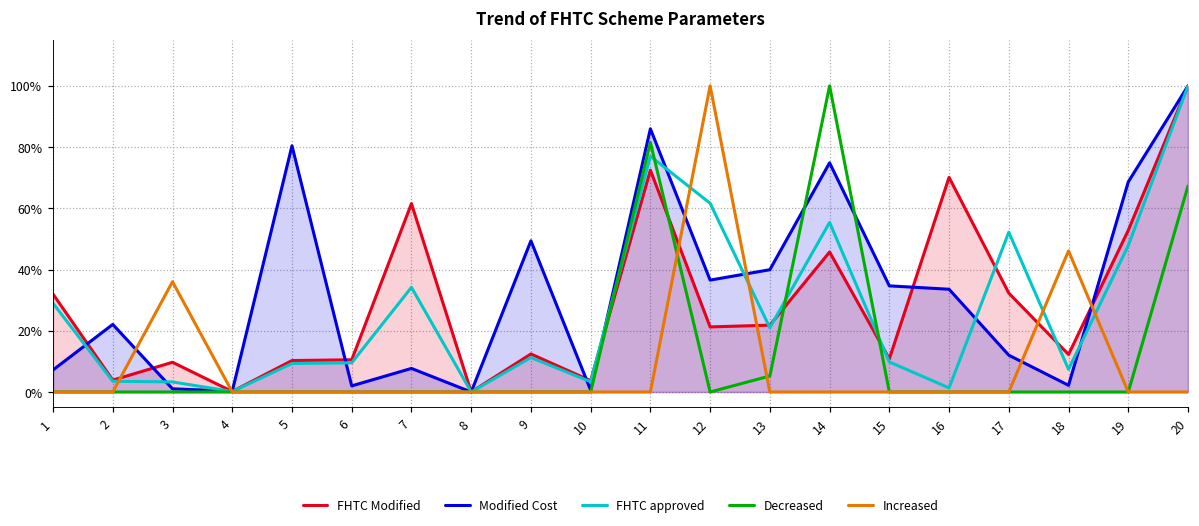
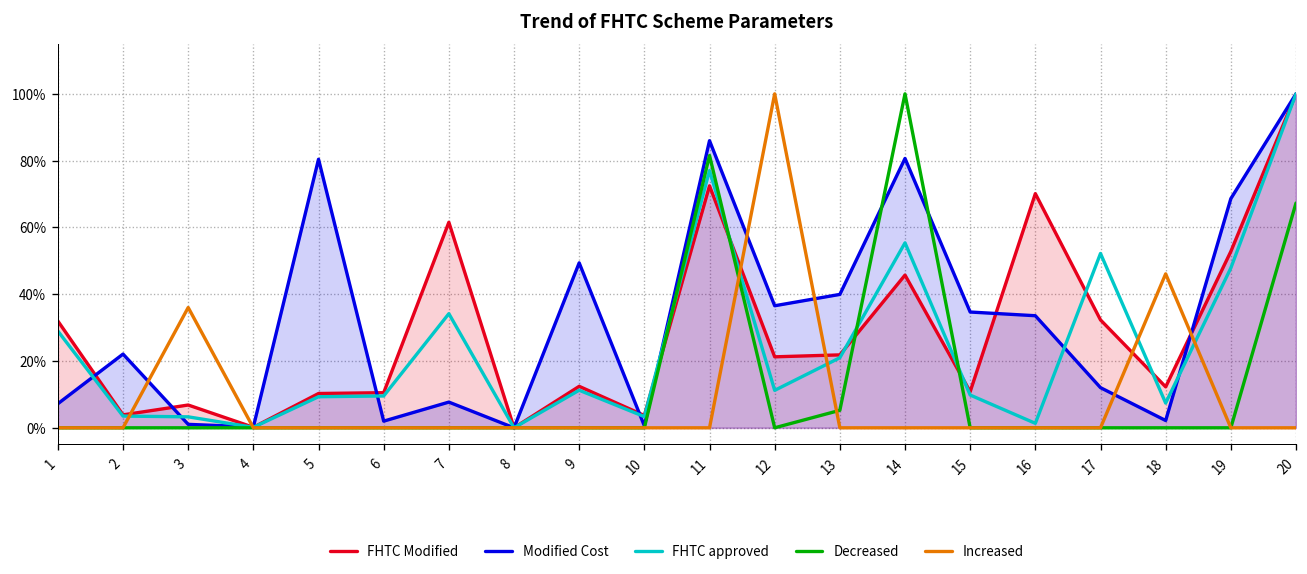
FHTC Modified, 3: 10% -> 7%
FHTC approved, 12: 62% -> 11%
Modified Cost, 14: 75% -> 81%
